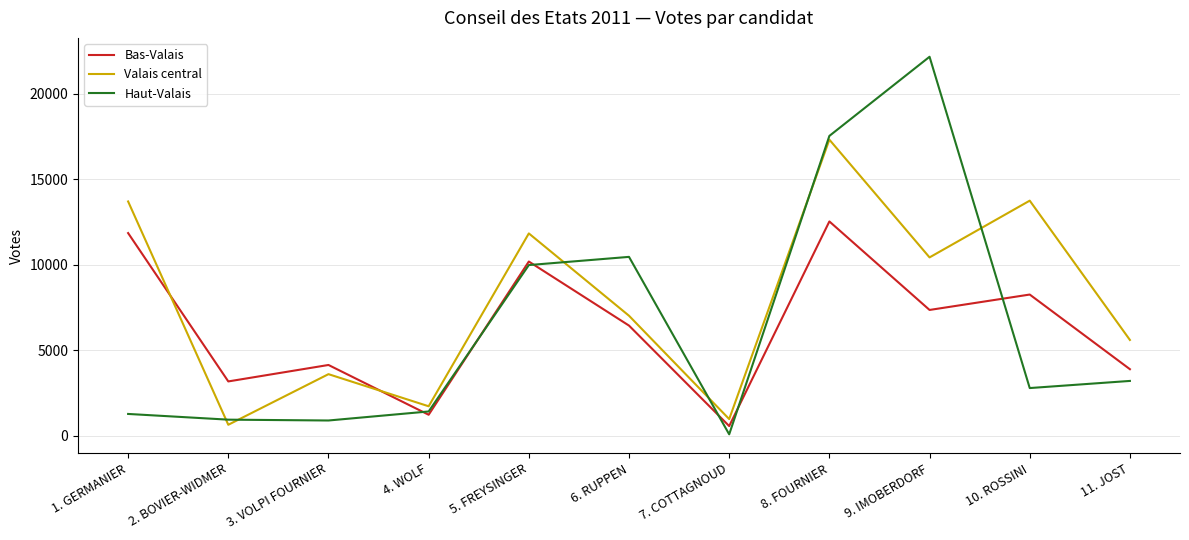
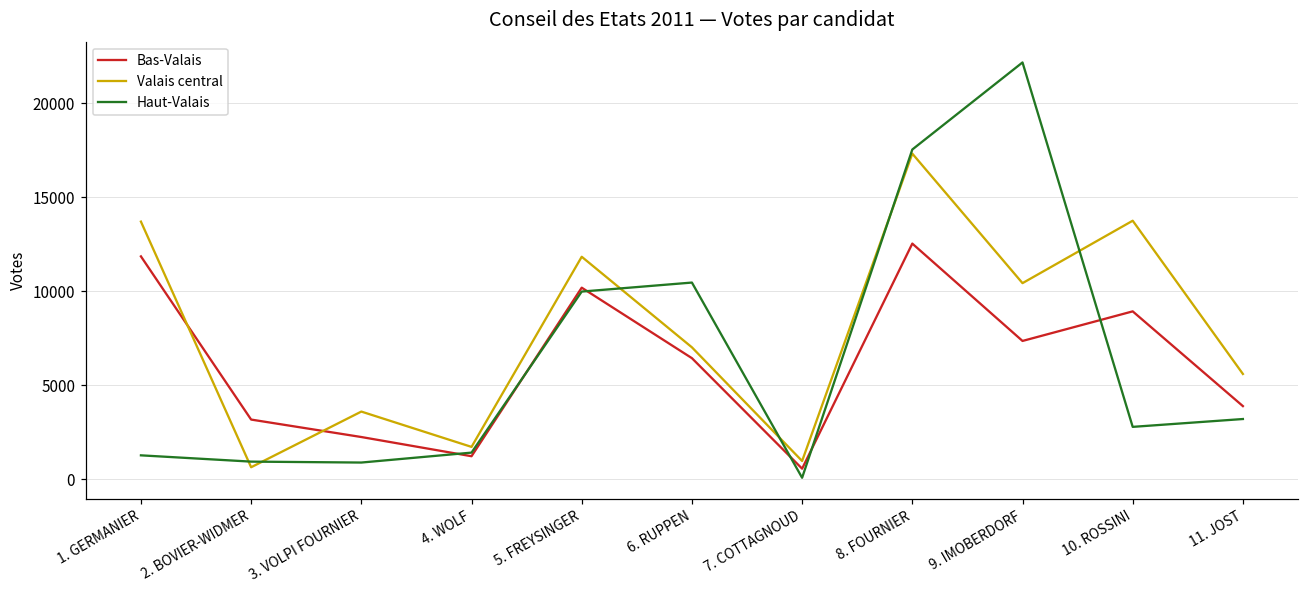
Bas-Valais, 3. VOLPI FOURNIER: 4100 -> 2300
Bas-Valais, 10. ROSSINI: 8300 -> 8900
